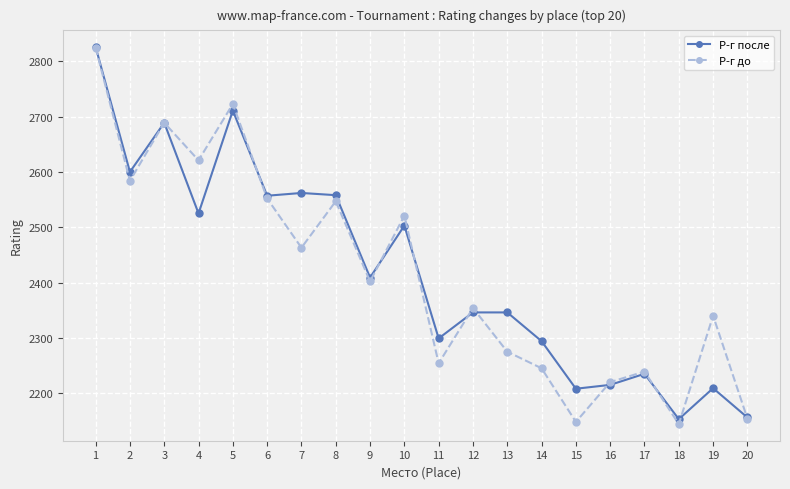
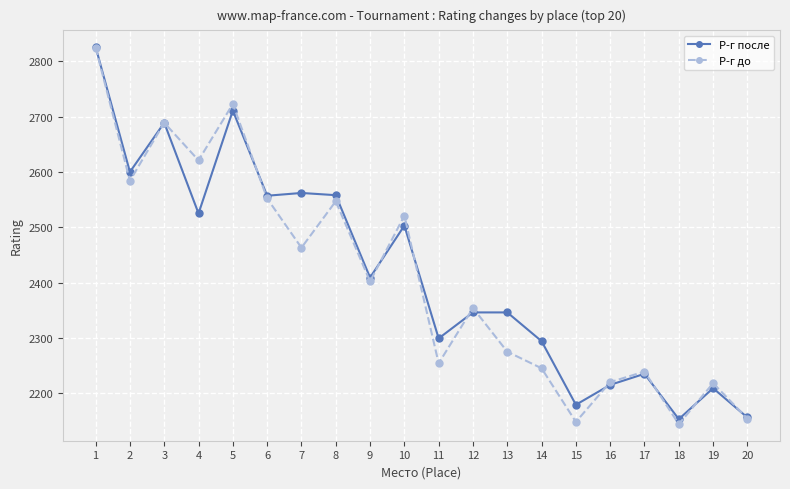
Р-г после, 15: 2210 -> 2180
Р-г до, 19: 2340 -> 2220
